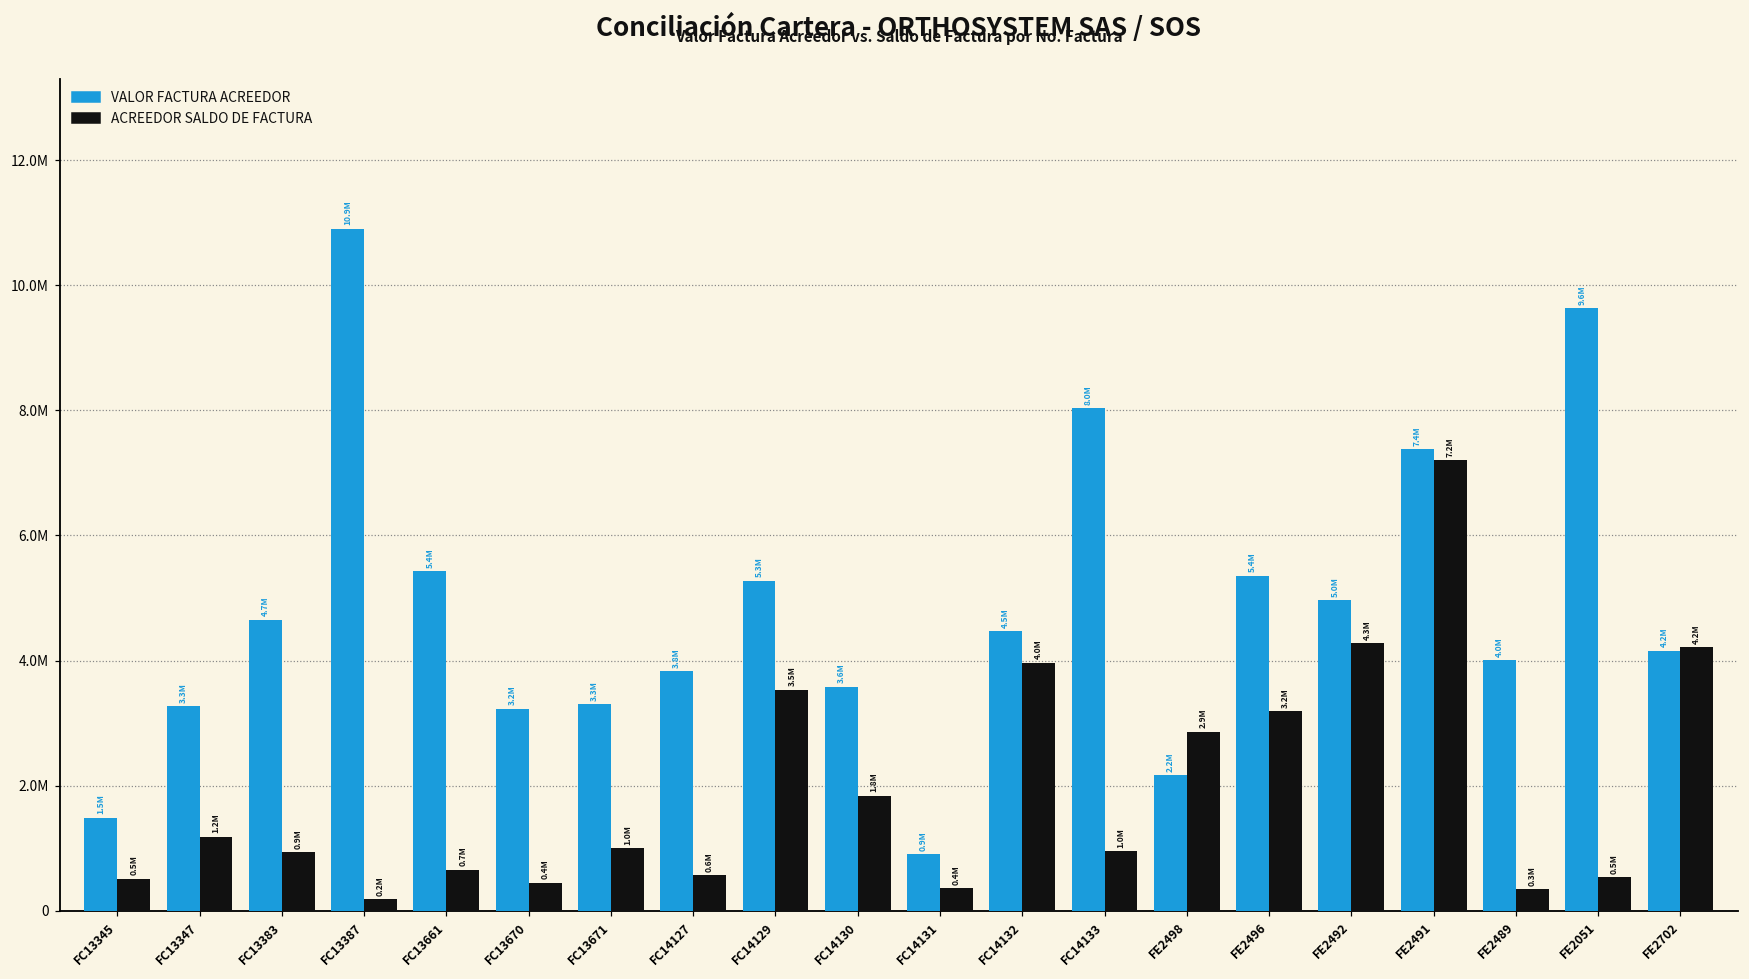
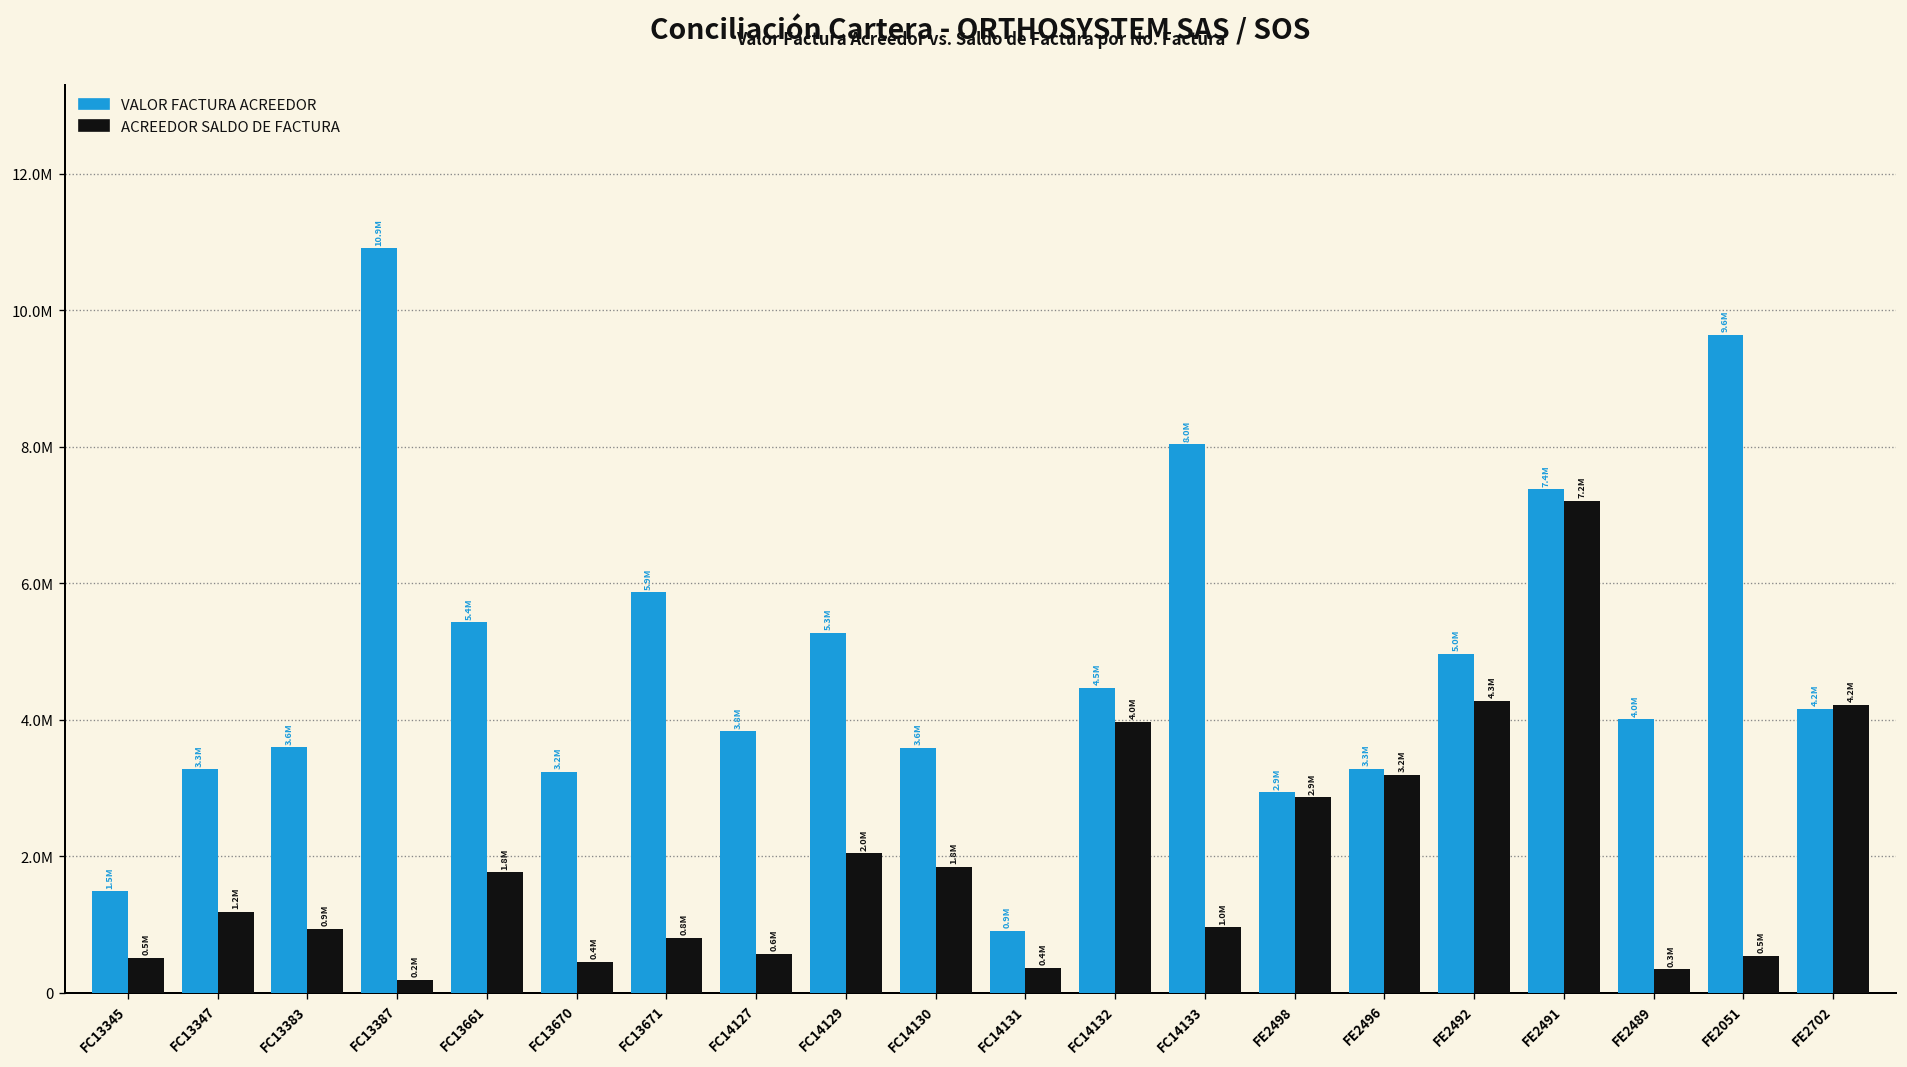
VALOR FACTURA ACREEDOR, FC13383: 4.7M -> 3.6M
ACREEDOR SALDO DE FACTURA, FC13661: 0.7M -> 1.8M
VALOR FACTURA ACREEDOR, FC13671: 3.3M -> 5.9M
ACREEDOR SALDO DE FACTURA, FC13671: 1.0M -> 0.8M
ACREEDOR SALDO DE FACTURA, FC14129: 3.5M -> 2.0M
VALOR FACTURA ACREEDOR, FE2498: 2.2M -> 2.9M
VALOR FACTURA ACREEDOR, FE2496: 5.4M -> 3.3M
